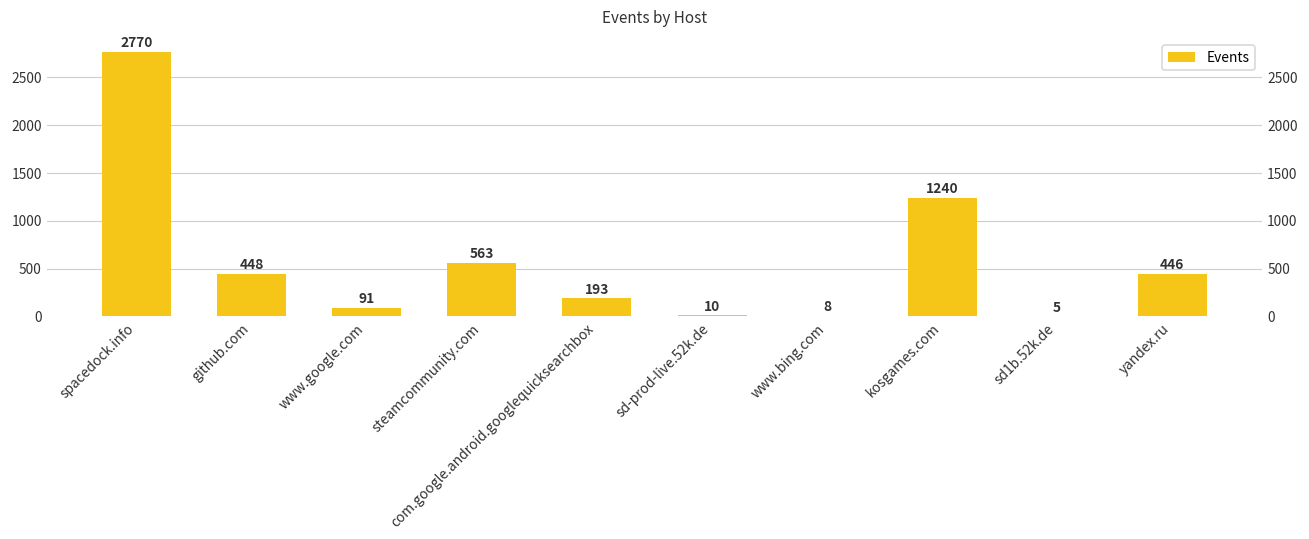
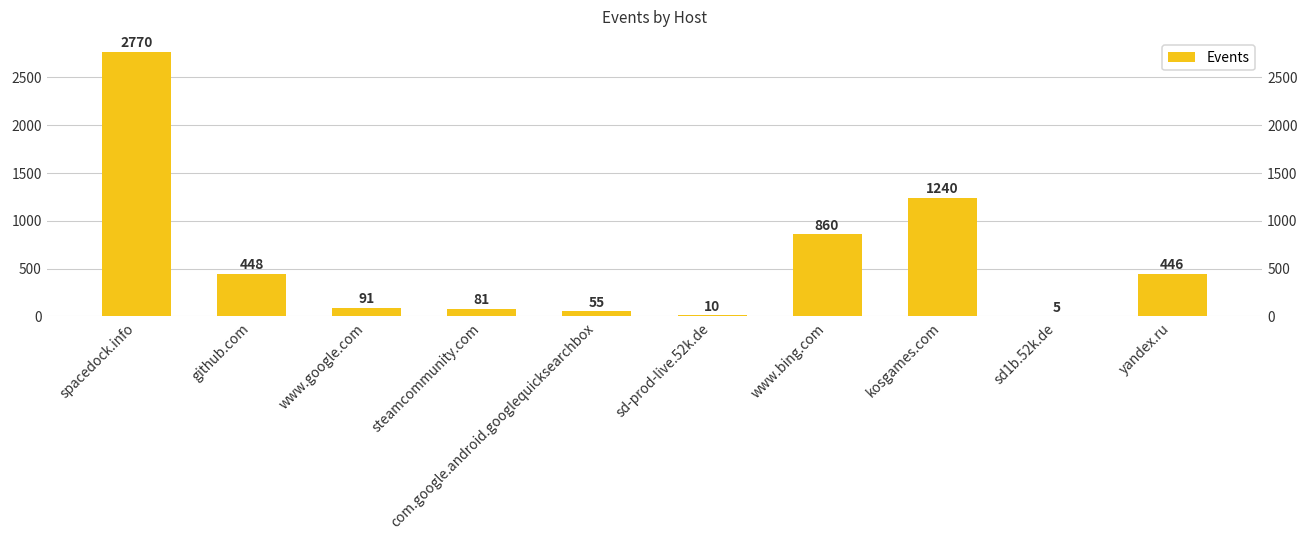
steamcommunity.com: 563 -> 81
com.google.android.googlequicksearchbox: 193 -> 55
www.bing.com: 8 -> 860
